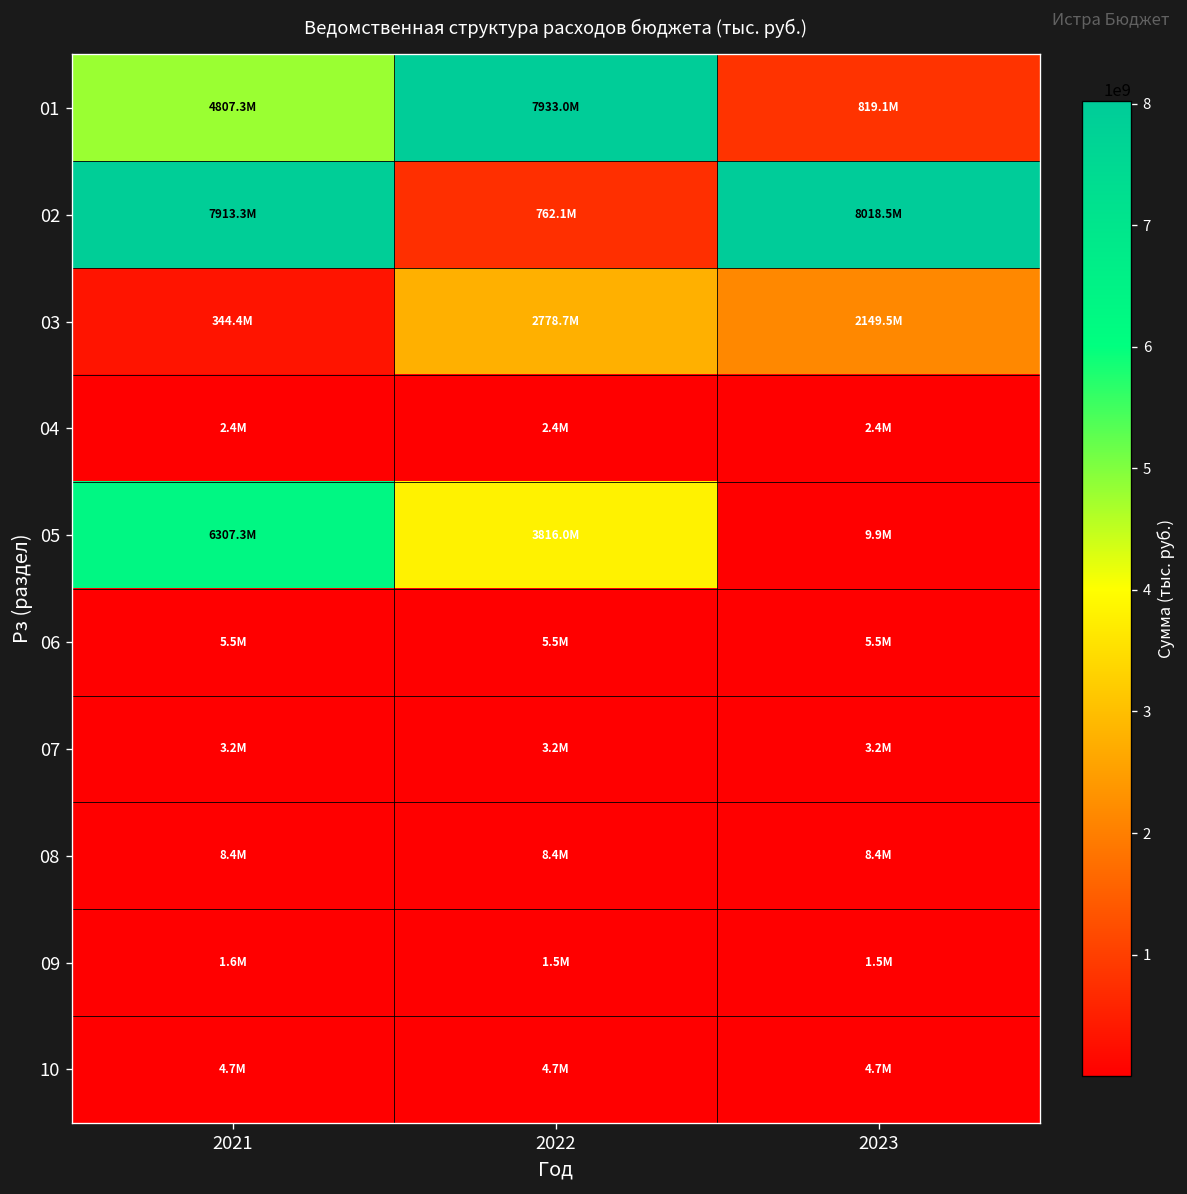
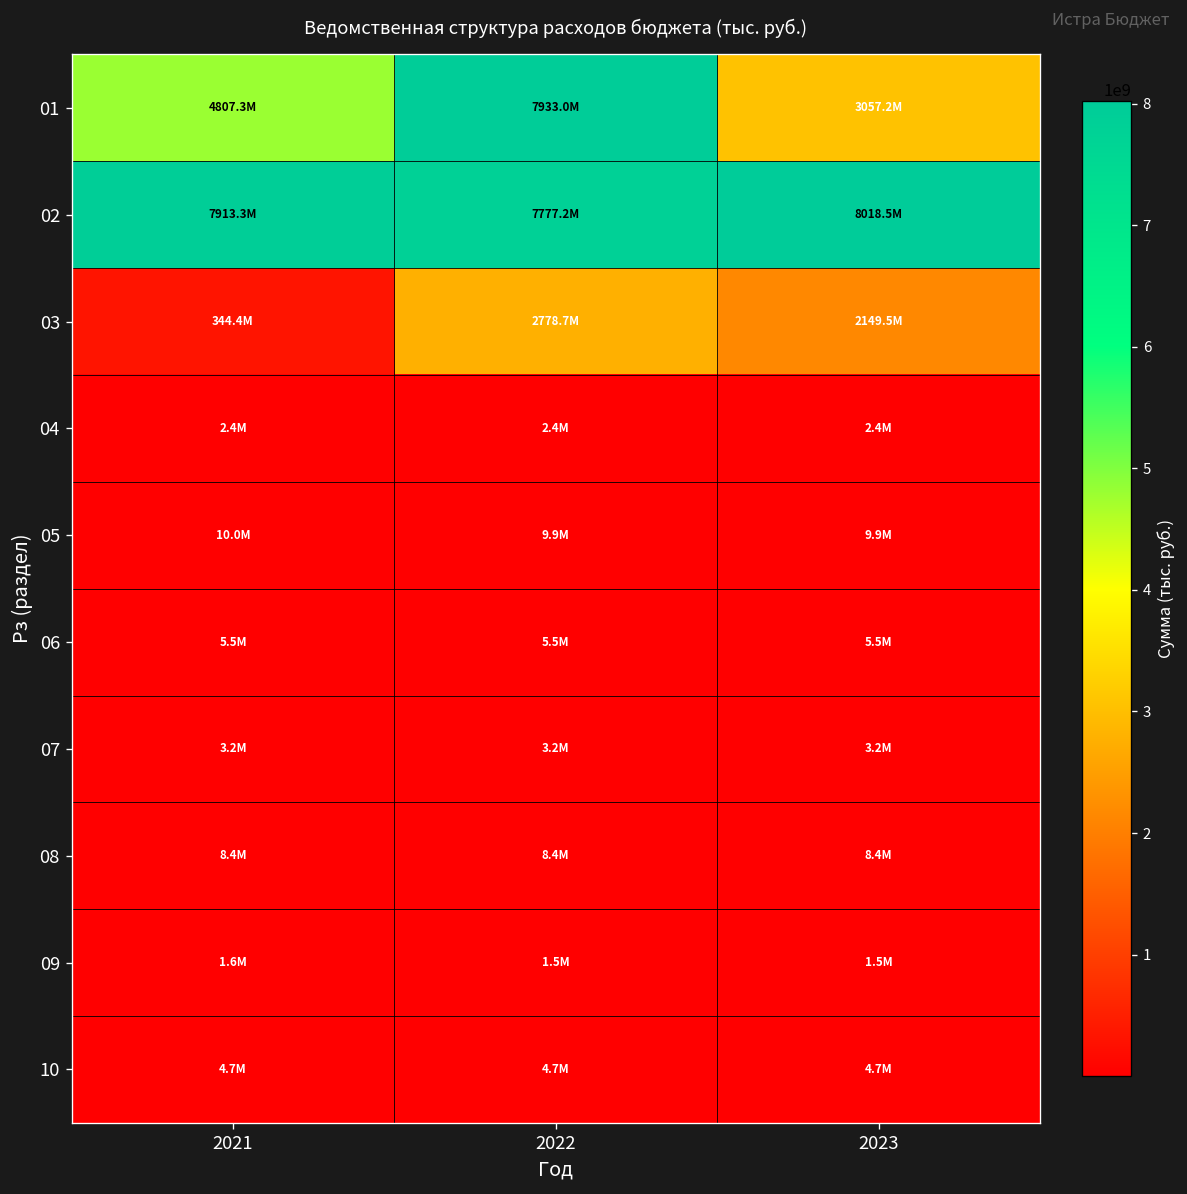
01, 2023: 819.1M -> 3057.2M
02, 2022: 762.1M -> 7777.2M
05, 2021: 6307.3M -> 10.0M
05, 2022: 3816.0M -> 9.9M
